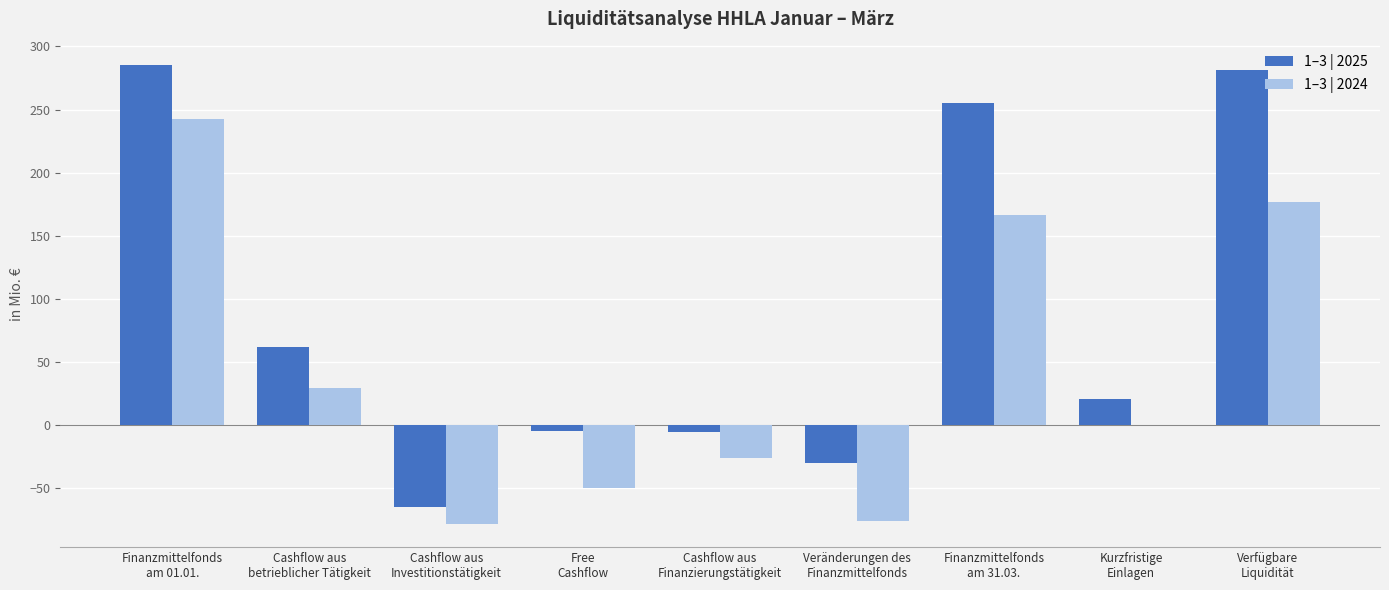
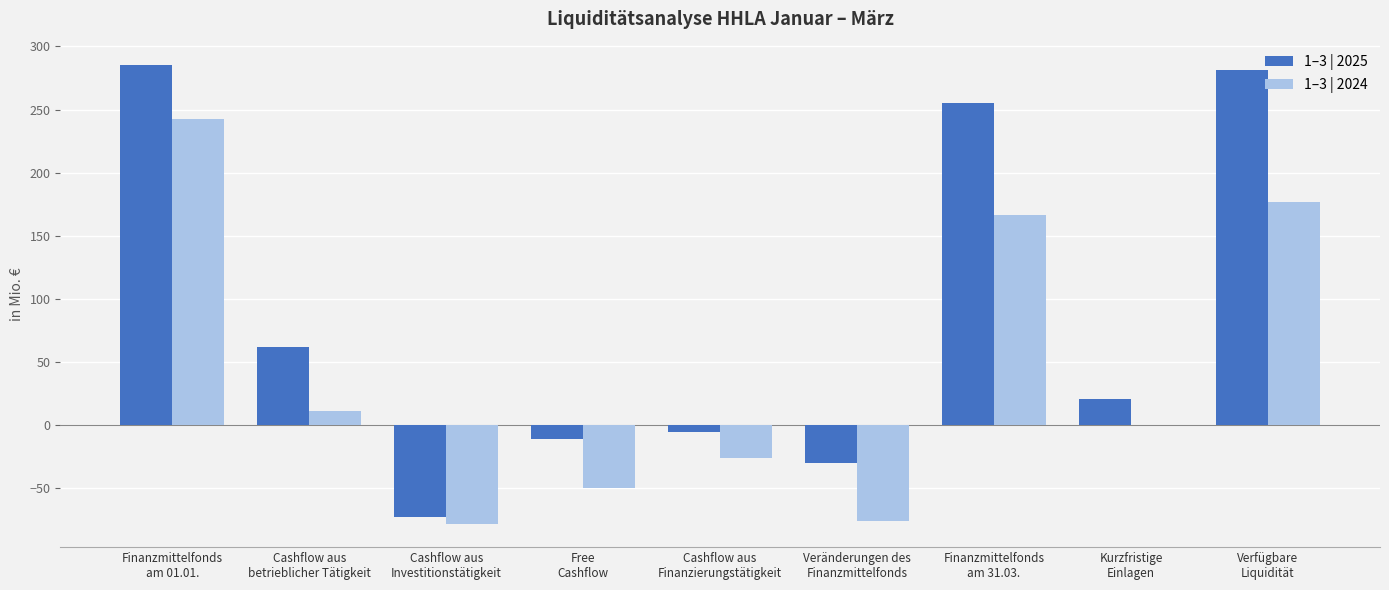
1–3 | 2024, Cashflow aus betrieblicher Tätigkeit: 29 -> 10
1–3 | 2025, Cashflow aus Investitionstätigkeit: -66 -> -74
1–3 | 2025, Free Cashflow: -5 -> -12
